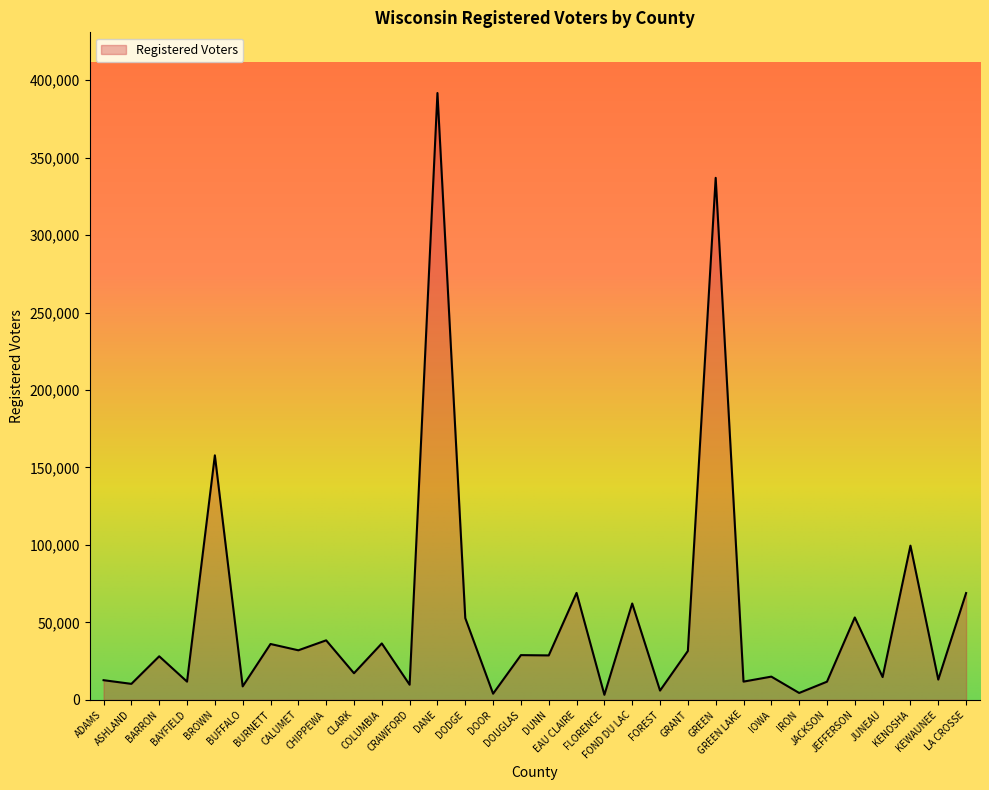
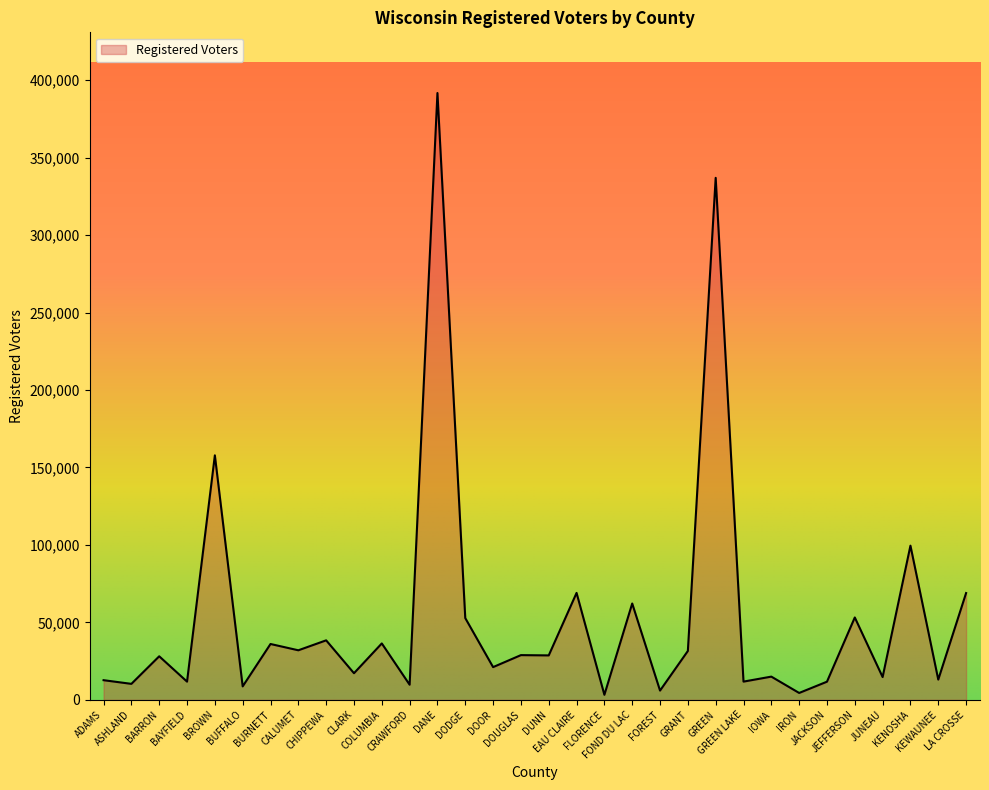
DOOR: 4,000 -> 21,000
